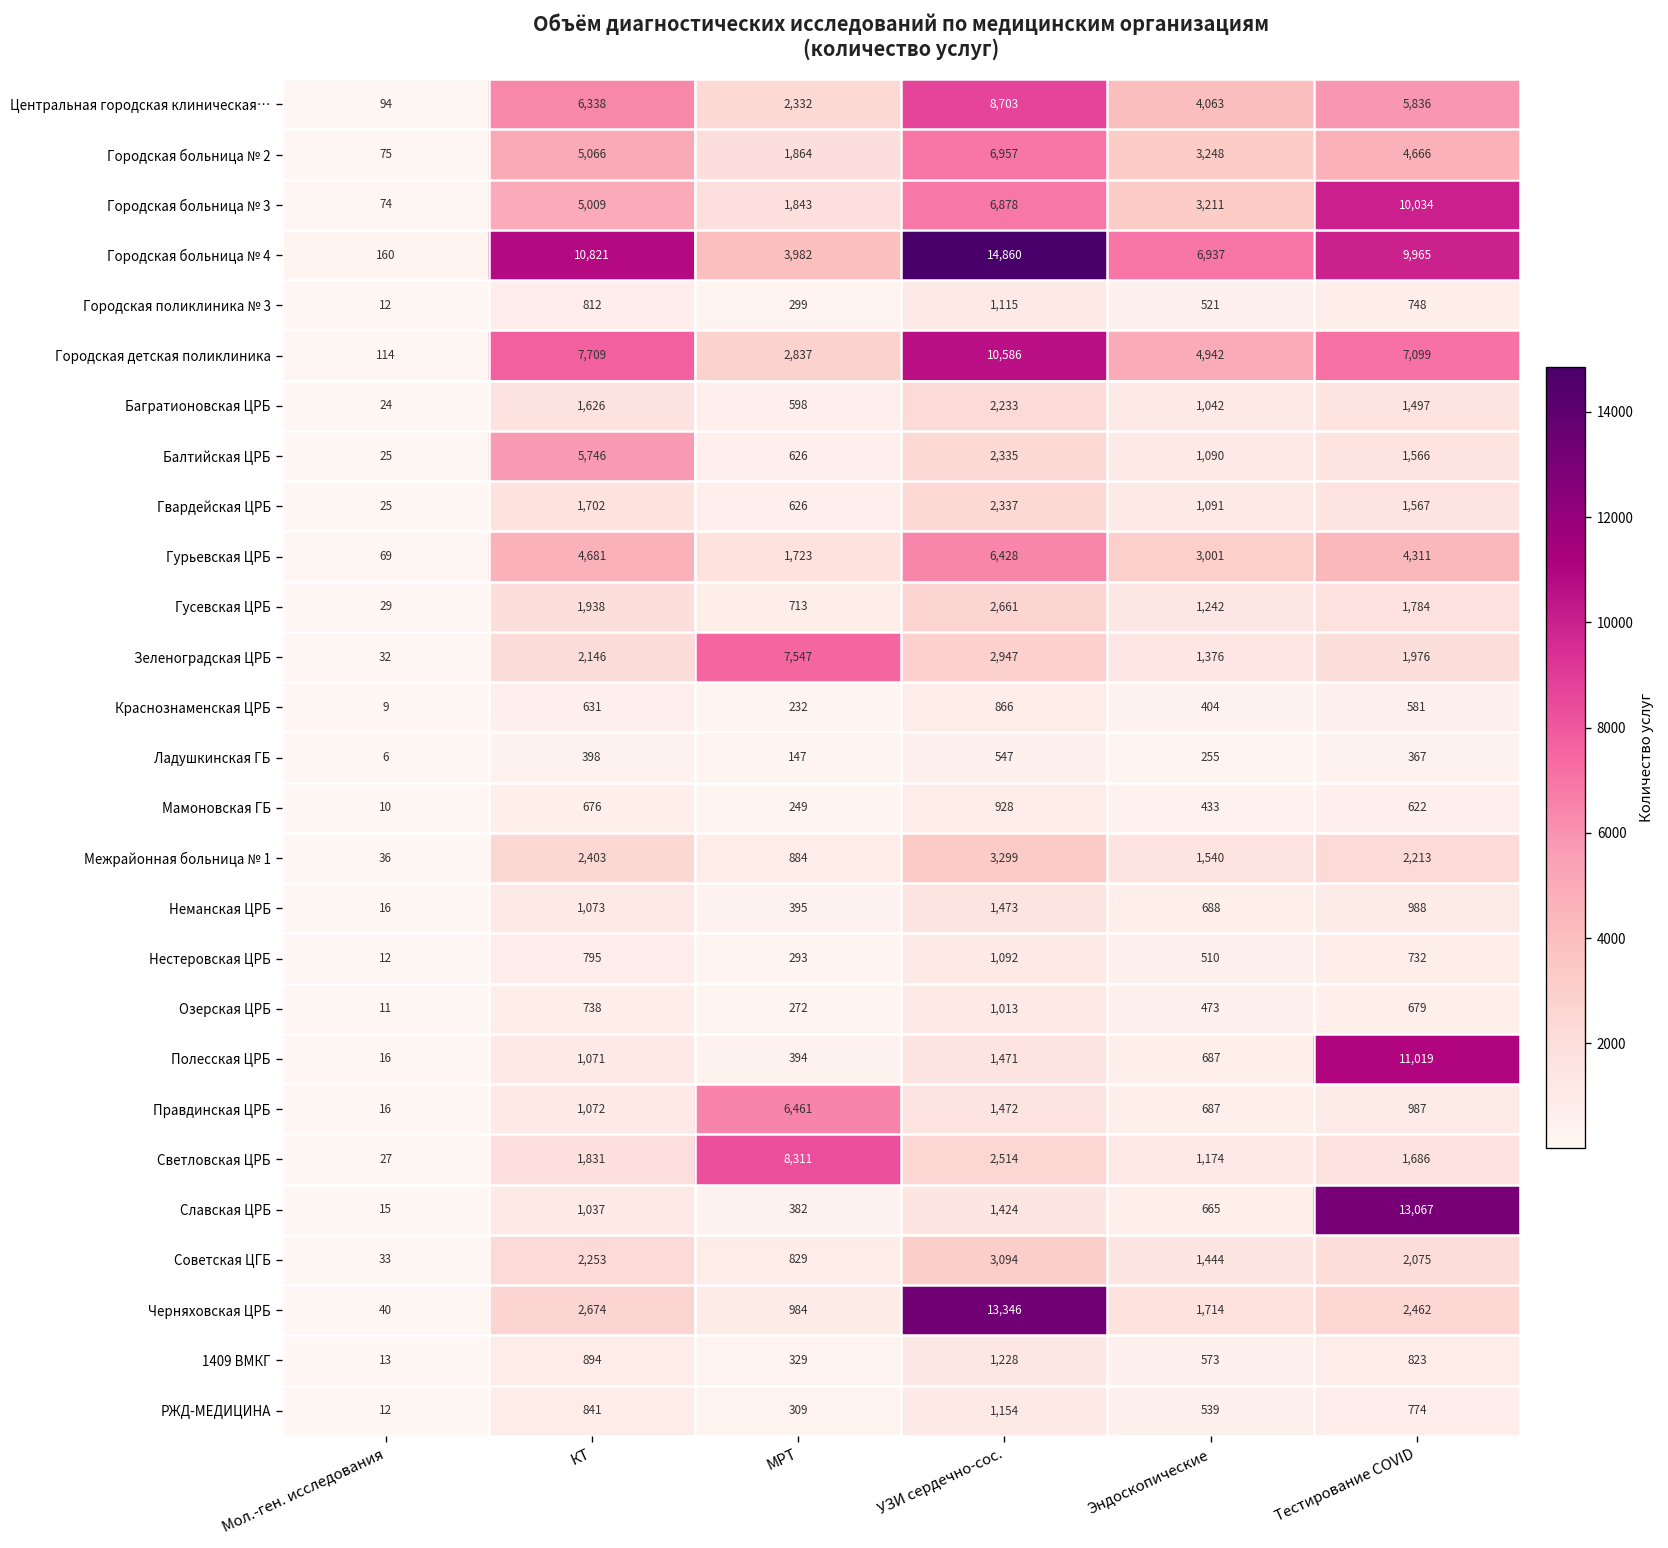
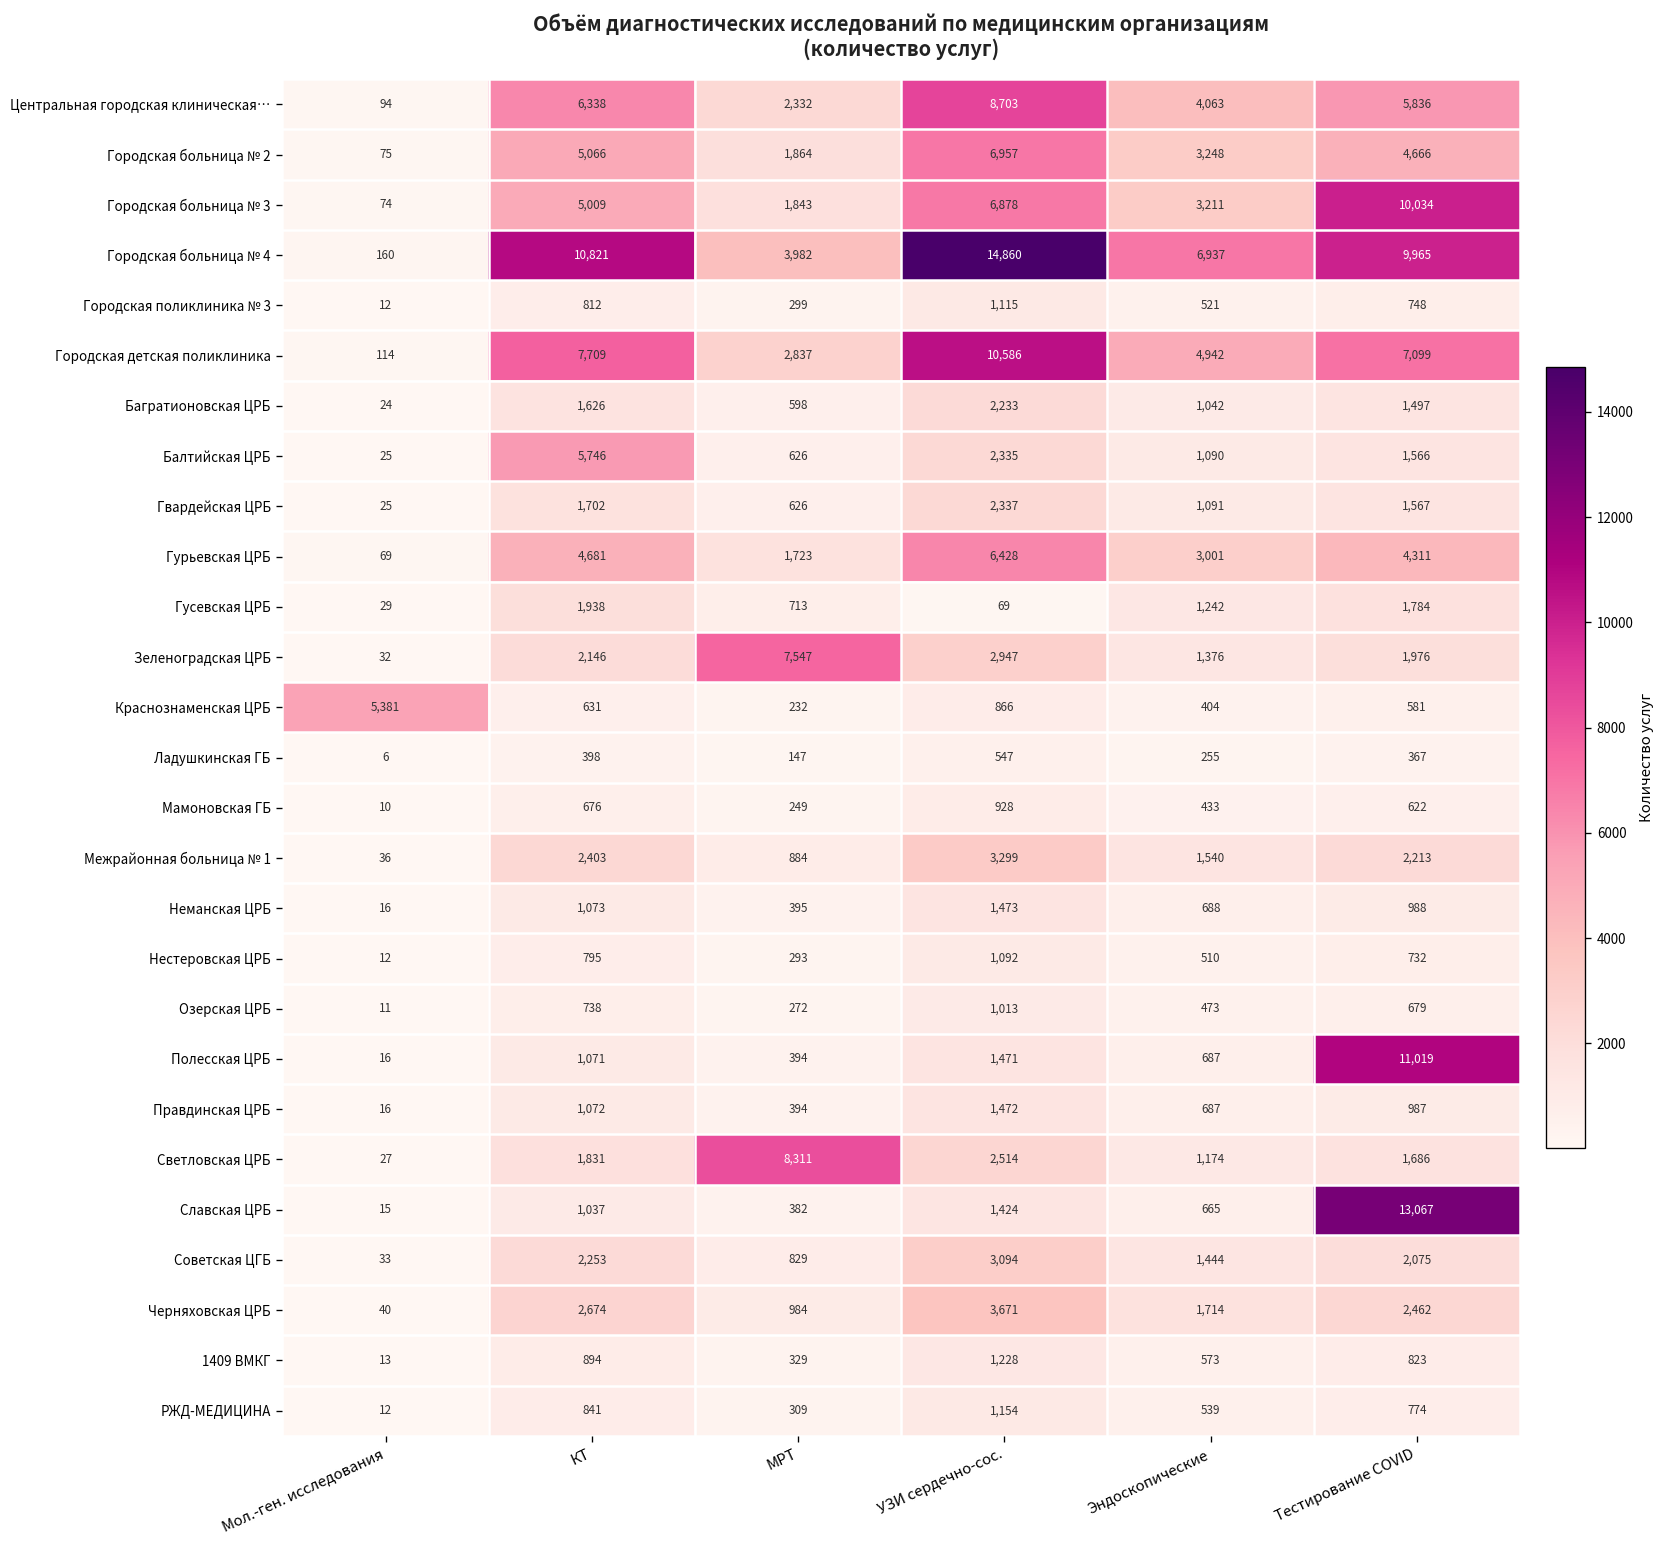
Гусевская ЦРБ, УЗИ сердечно-сос.: 2,661 -> 69
Краснознаменская ЦРБ, Мол.-ген. исследования: 9 -> 5,381
Правдинская ЦРБ, МРТ: 6,461 -> 394
Черняховская ЦРБ, УЗИ сердечно-сос.: 13,346 -> 3,671
